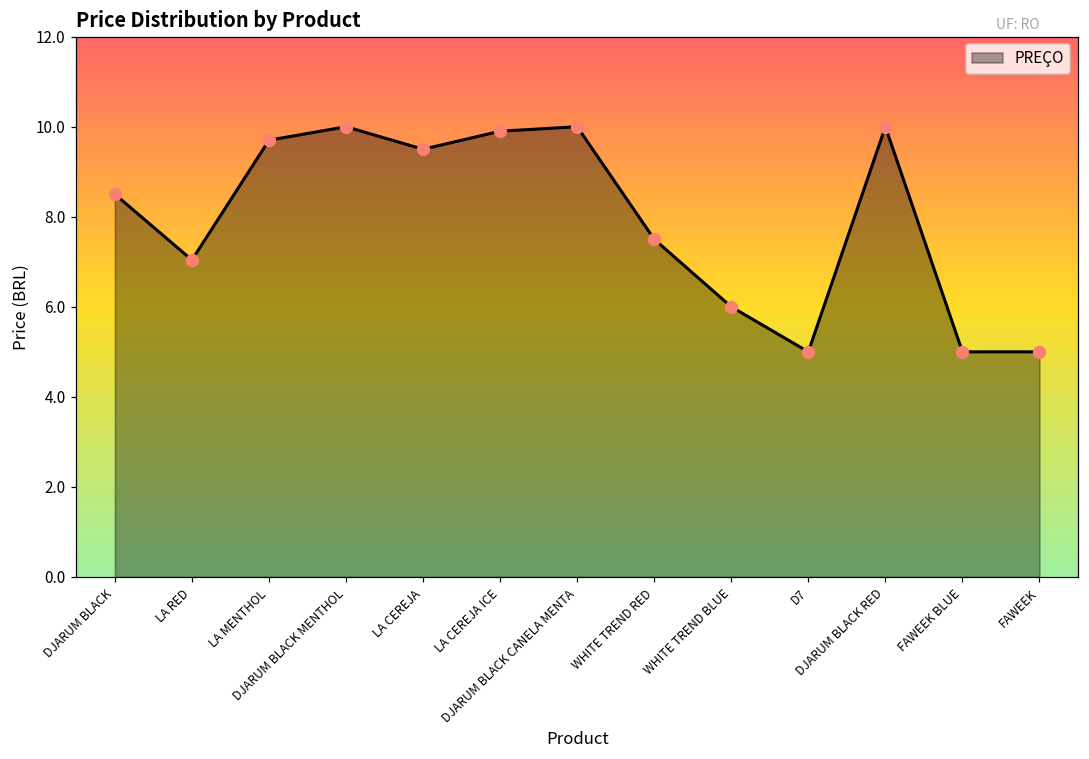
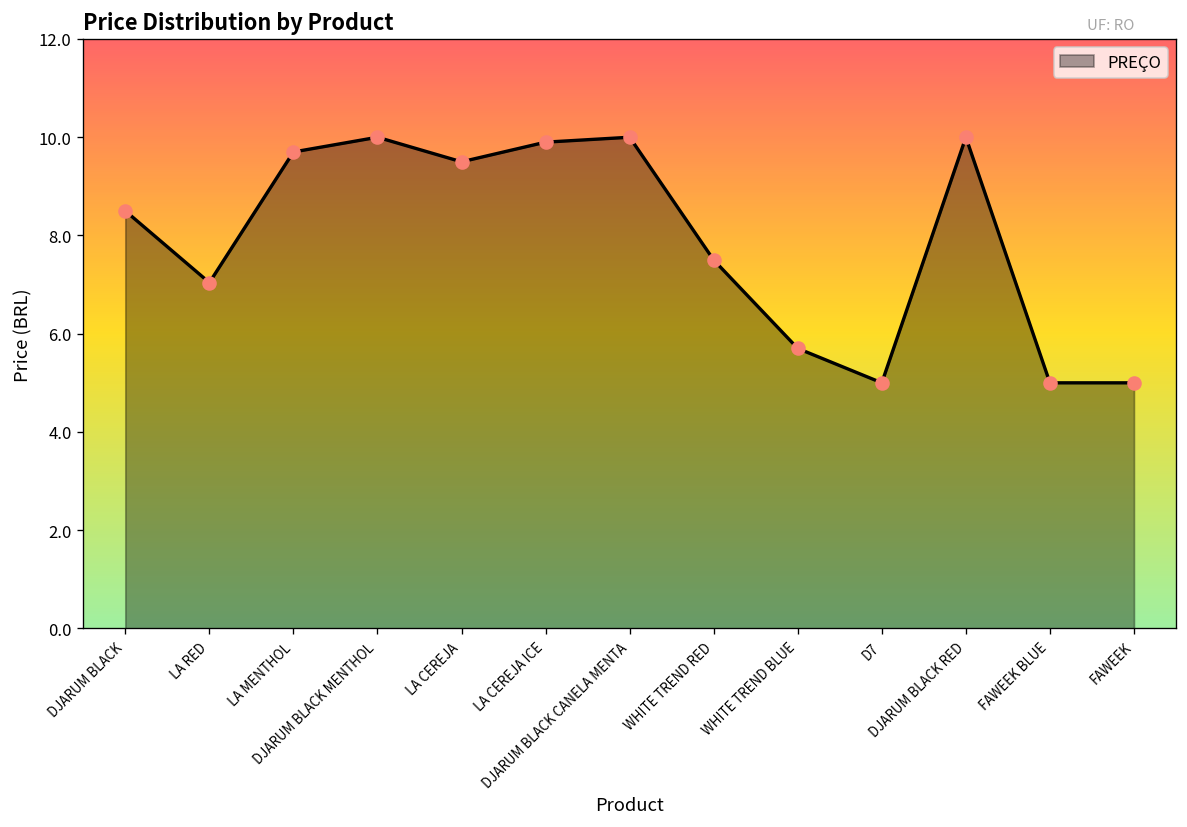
WHITE TREND BLUE: 6.0 -> 5.7
